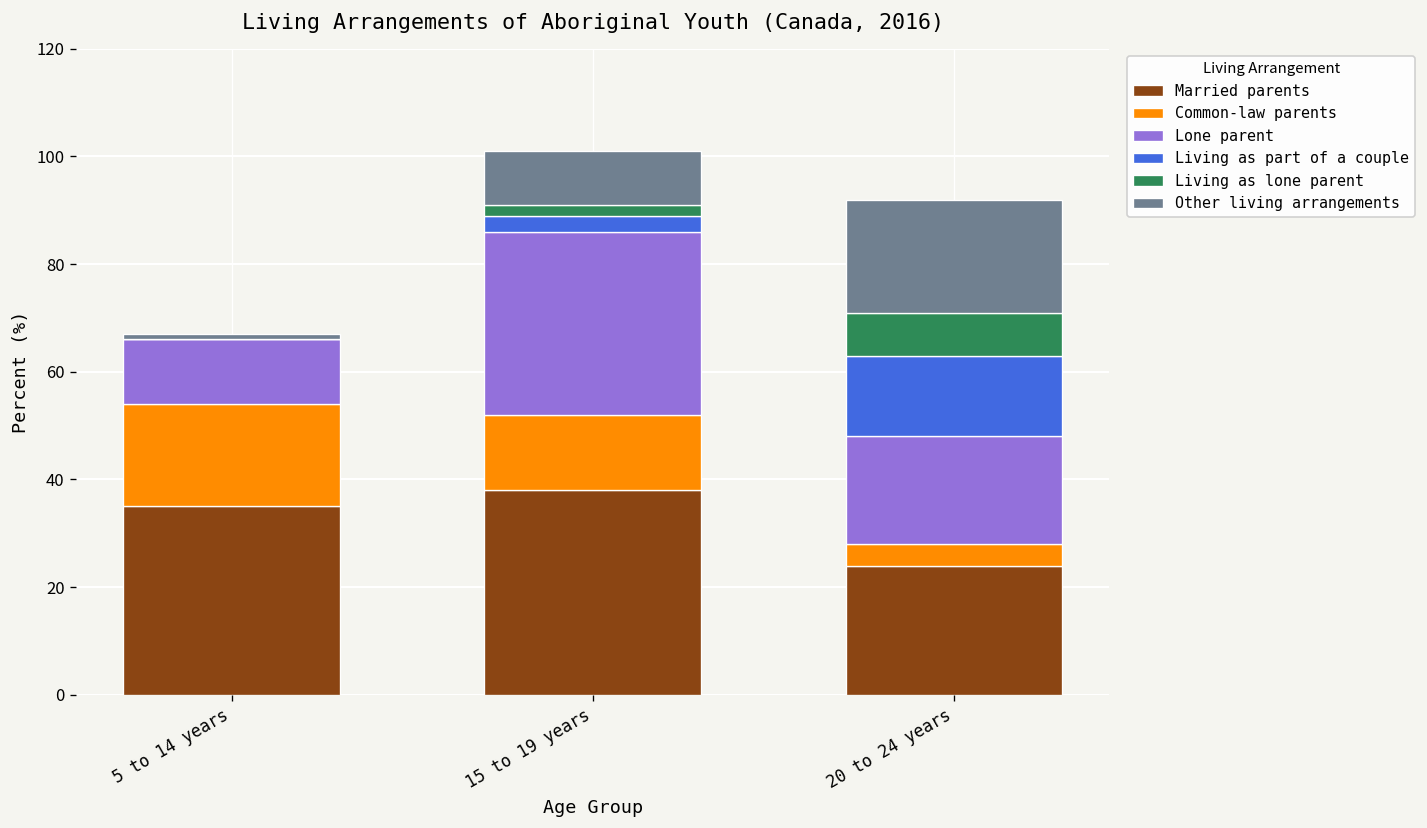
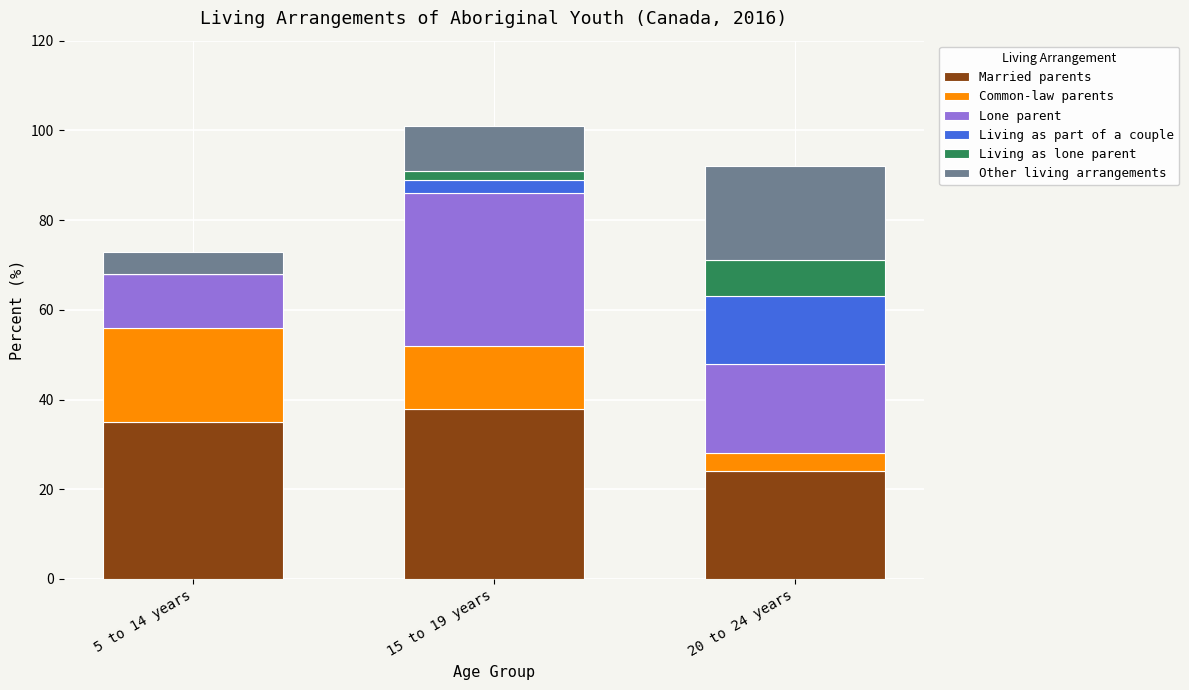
Common-law parents, 5 to 14 years: 19 -> 21
Other living arrangements, 5 to 14 years: 1 -> 5
